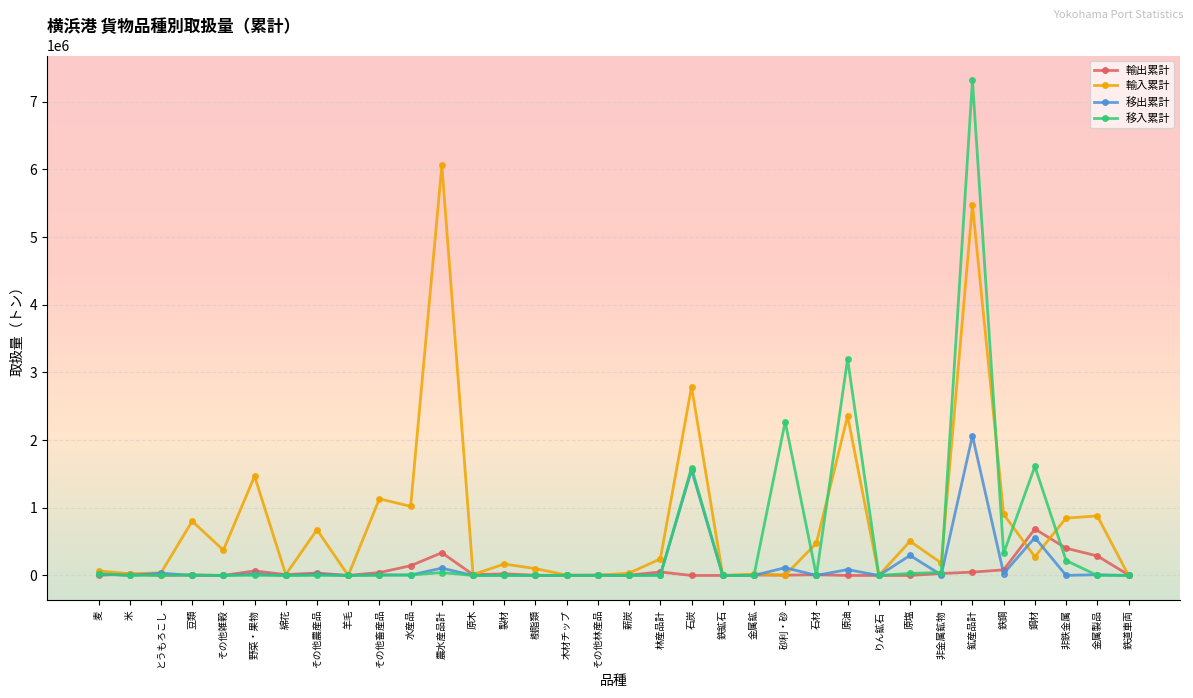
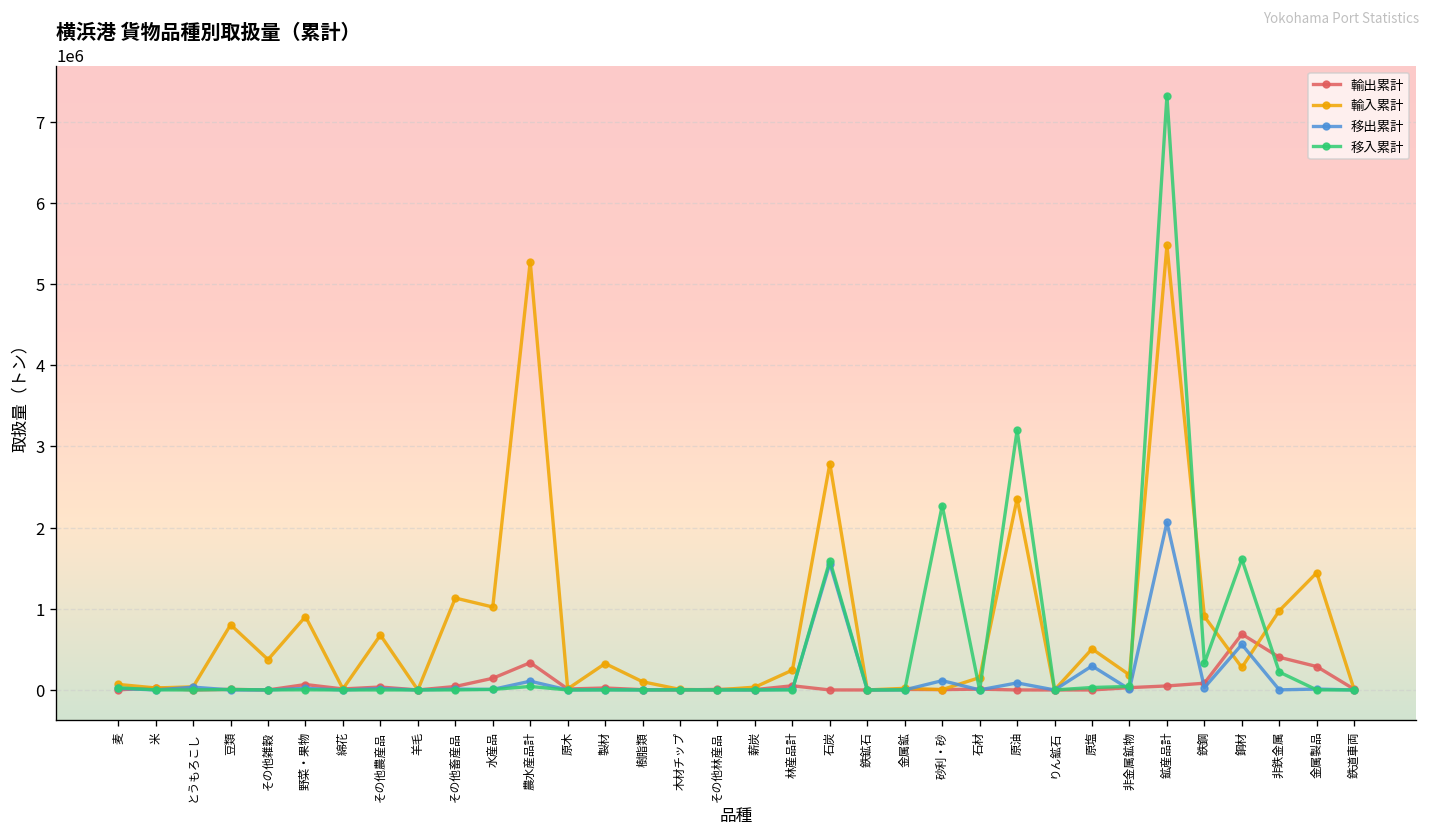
輸入累計, 野菜・果物: 1500000 -> 900000
輸入累計, 農水産品計: 6100000 -> 5300000
輸入累計, 製材: 200000 -> 300000
輸入累計, 石材: 500000 -> 200000
輸入累計, 非鉄金属: 800000 -> 1000000
輸入累計, 金属製品: 900000 -> 1400000
